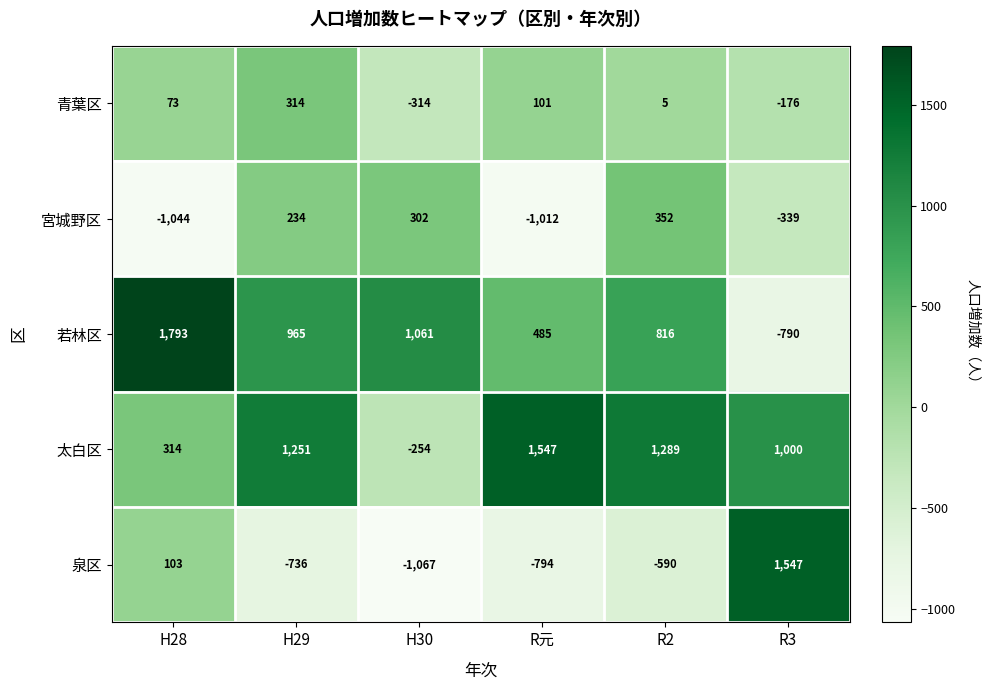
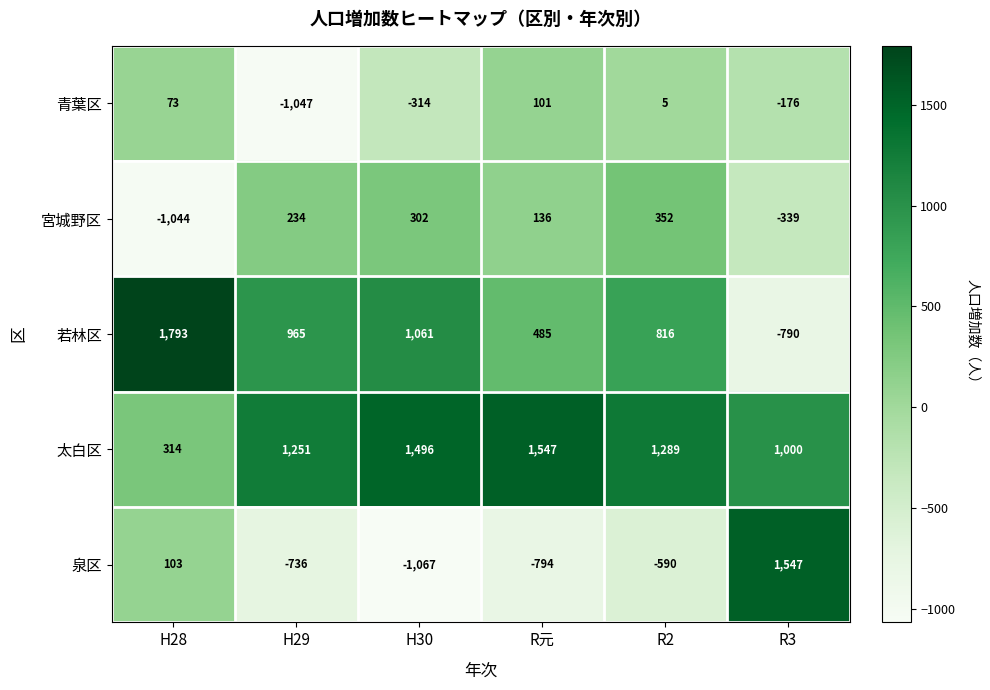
青葉区, H29: 314 -> -1,047
宮城野区, R元: -1,012 -> 136
太白区, H30: -254 -> 1,496
